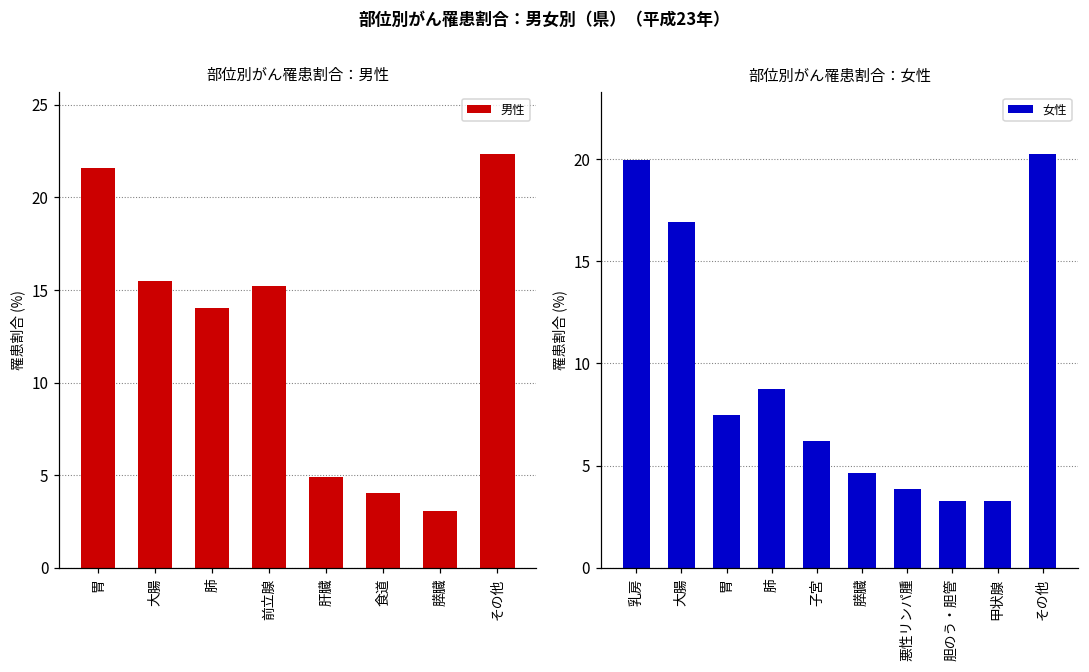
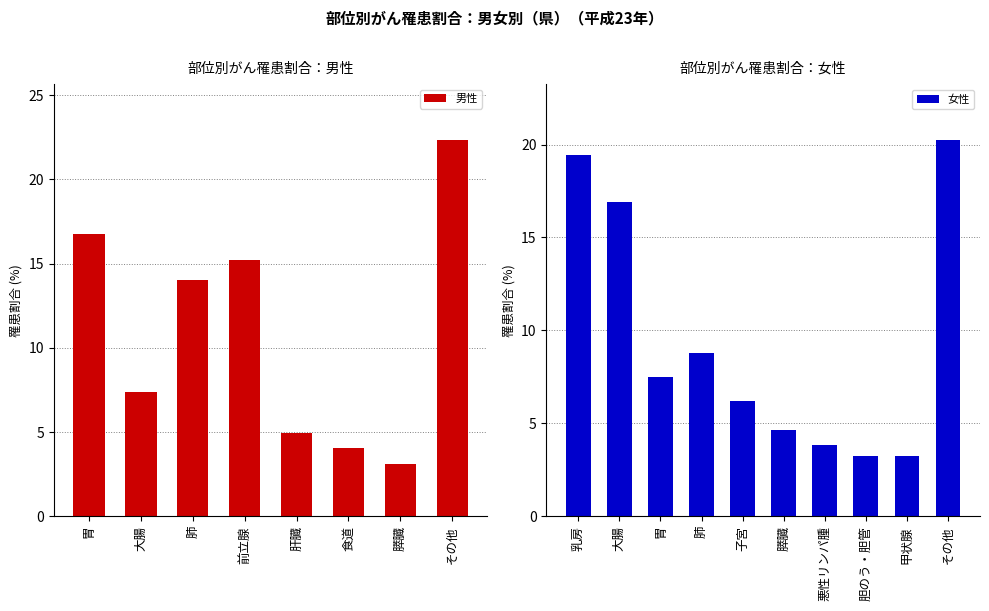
部位別がん罹患割合：男性, 胃: 21.6 -> 16.8
部位別がん罹患割合：男性, 大腸: 15.5 -> 7.4
部位別がん罹患割合：女性, 乳房: 19.9 -> 19.4
